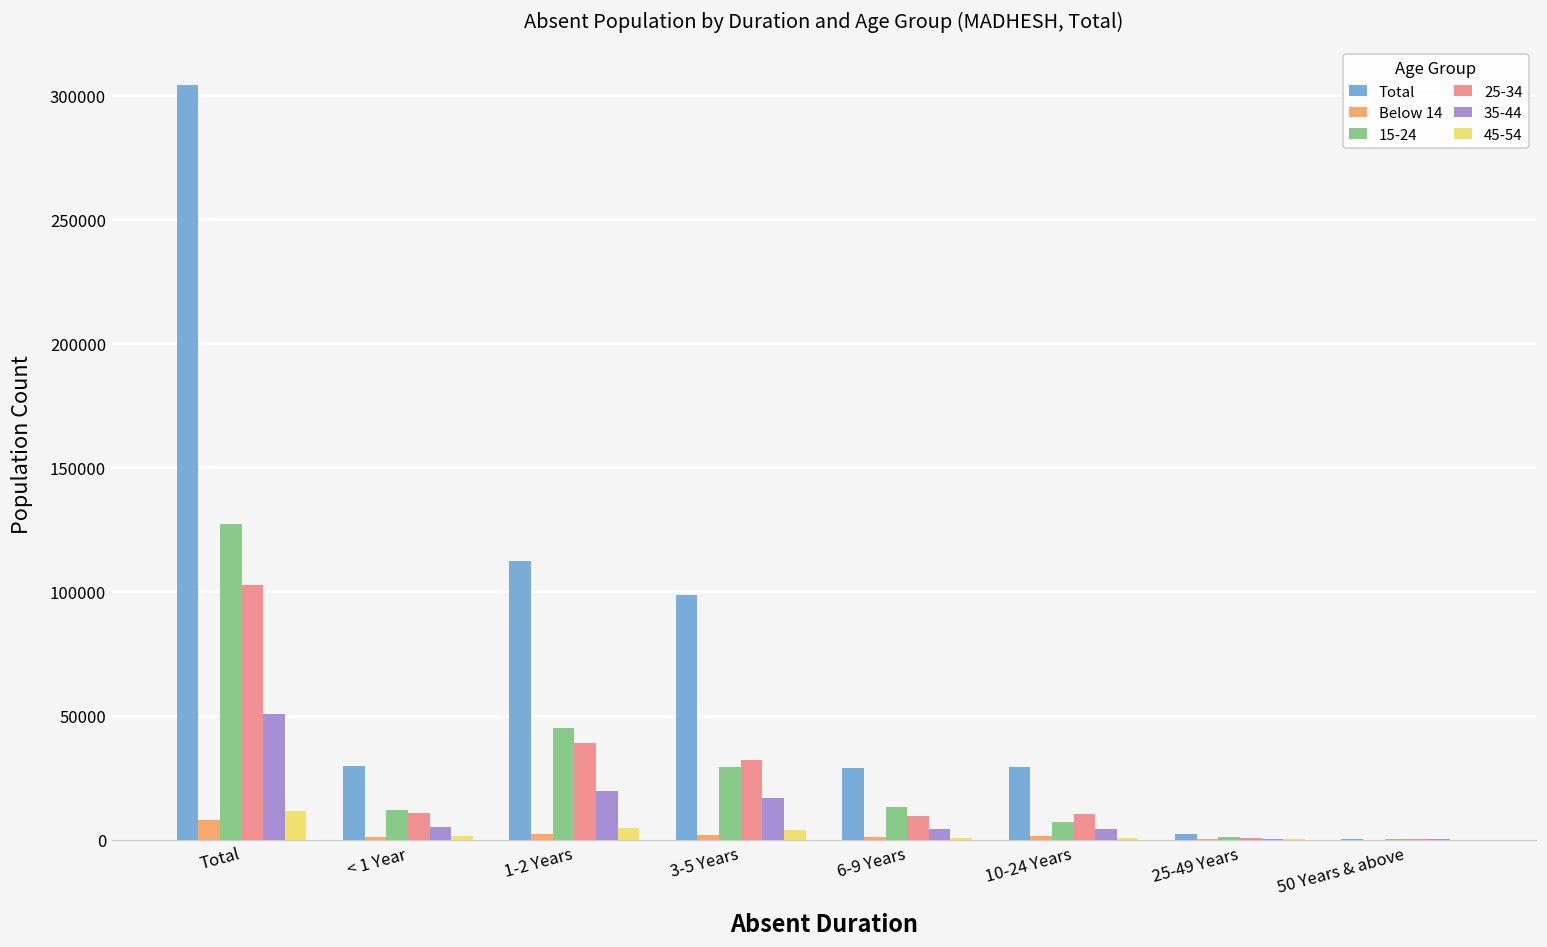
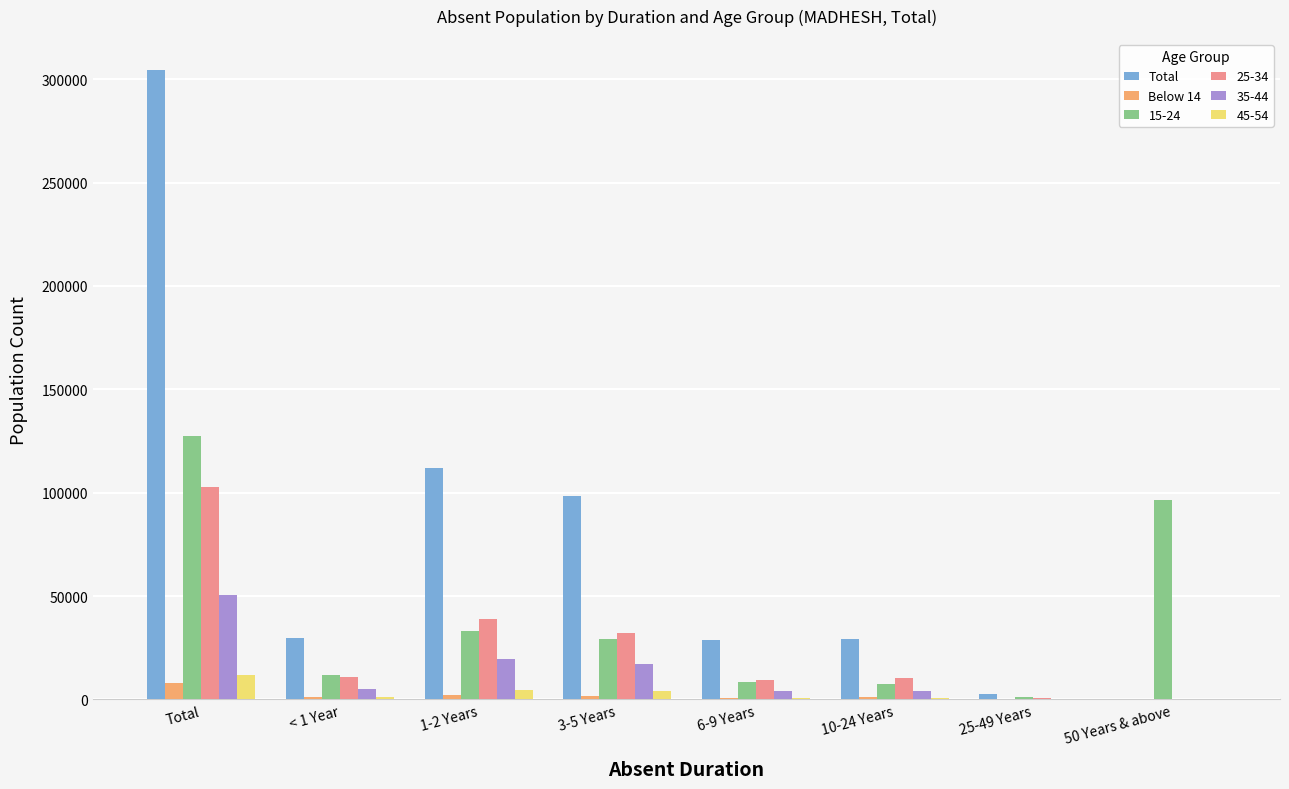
15-24, 1-2 Years: 45000 -> 33000
15-24, 6-9 Years: 13000 -> 8000
15-24, 50 Years & above: 0 -> 97000
